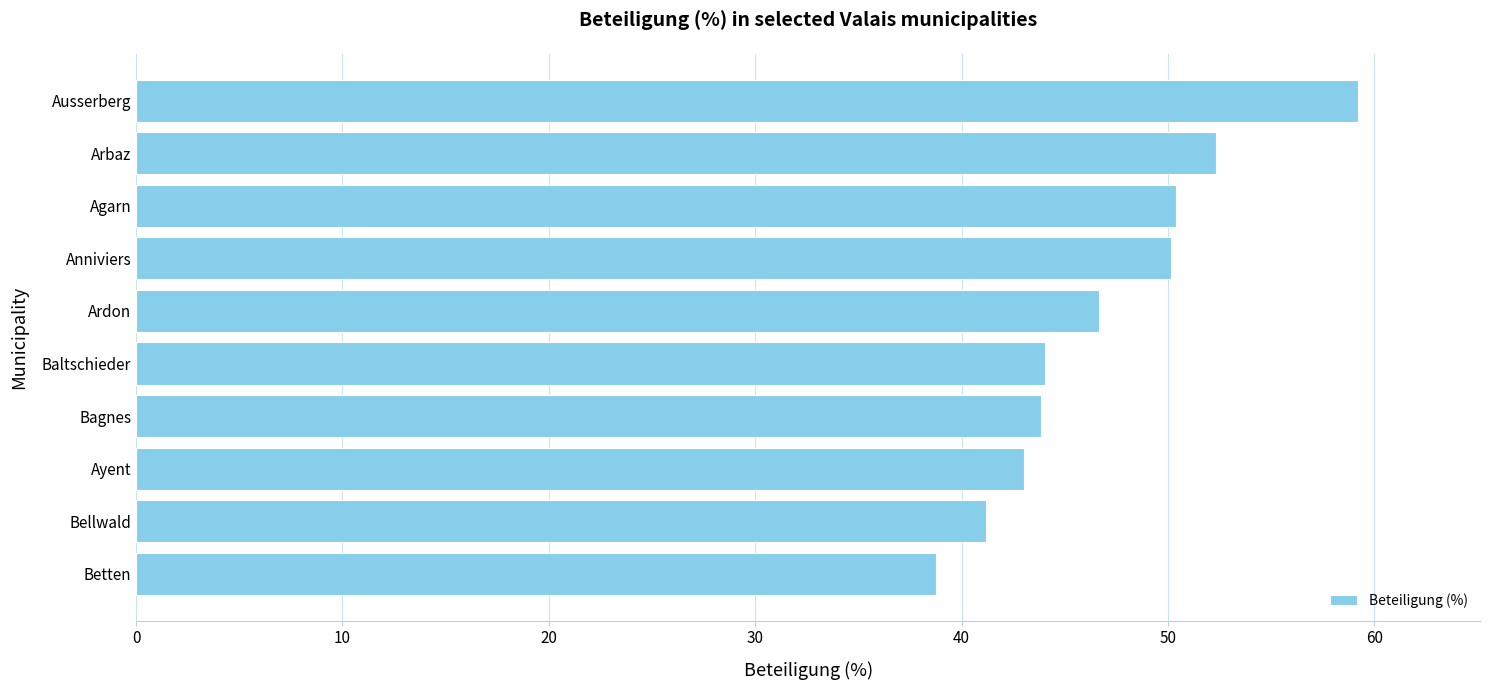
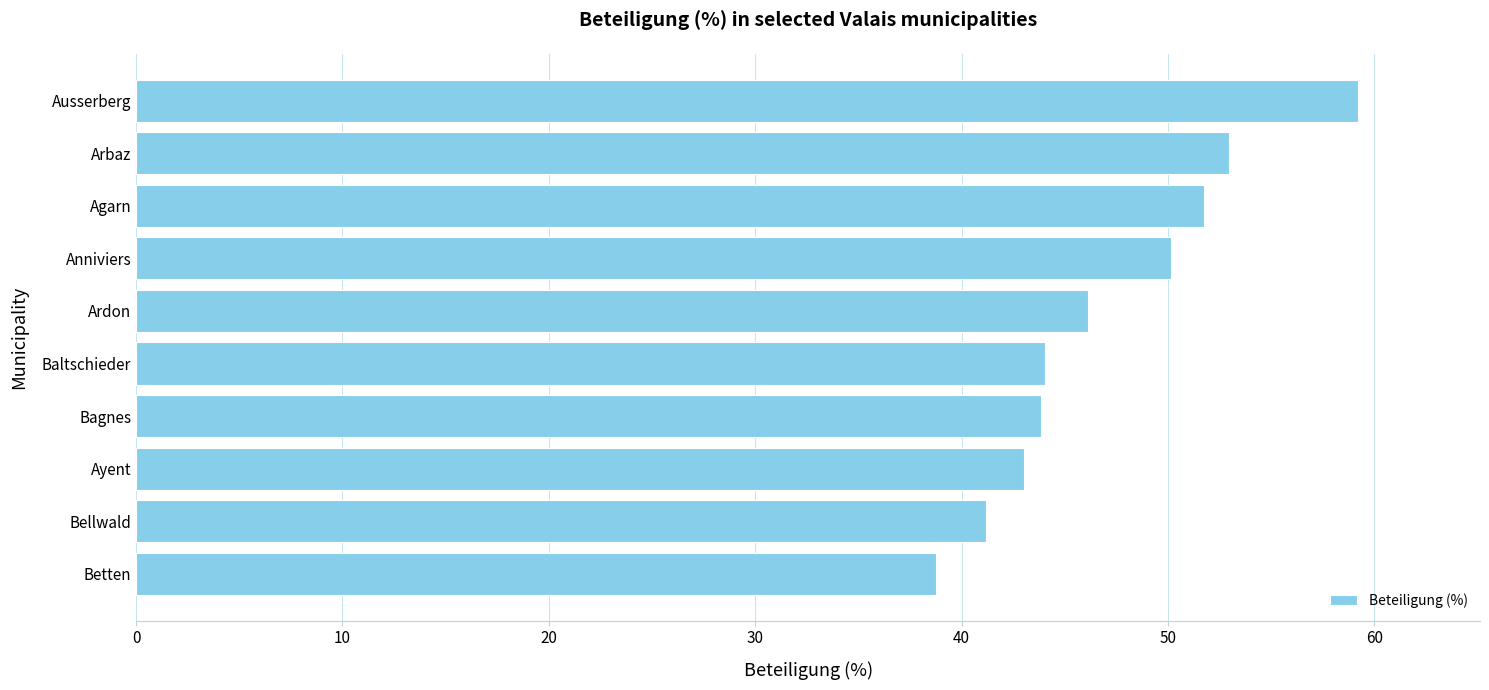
Arbaz: 52.3 -> 53.0
Agarn: 50.4 -> 51.8
Ardon: 46.6 -> 46.1
